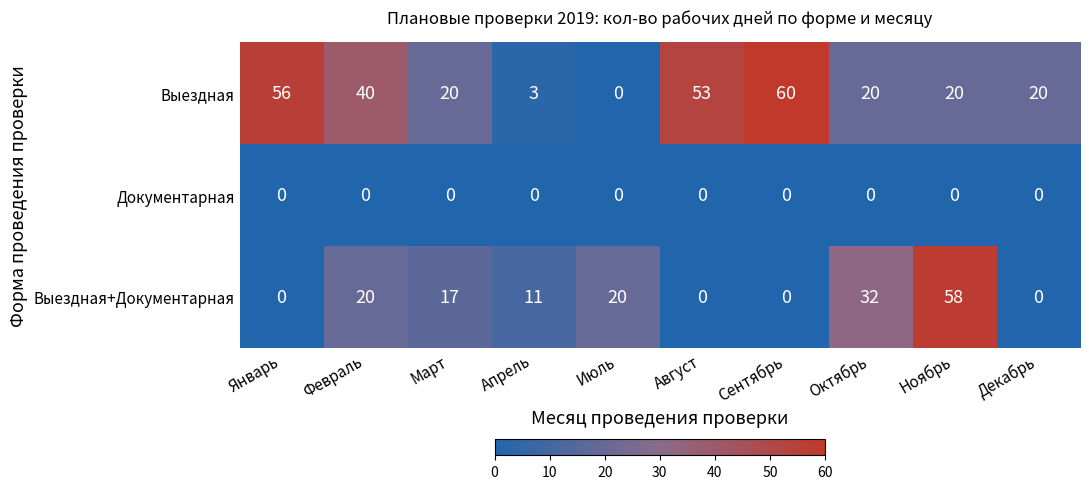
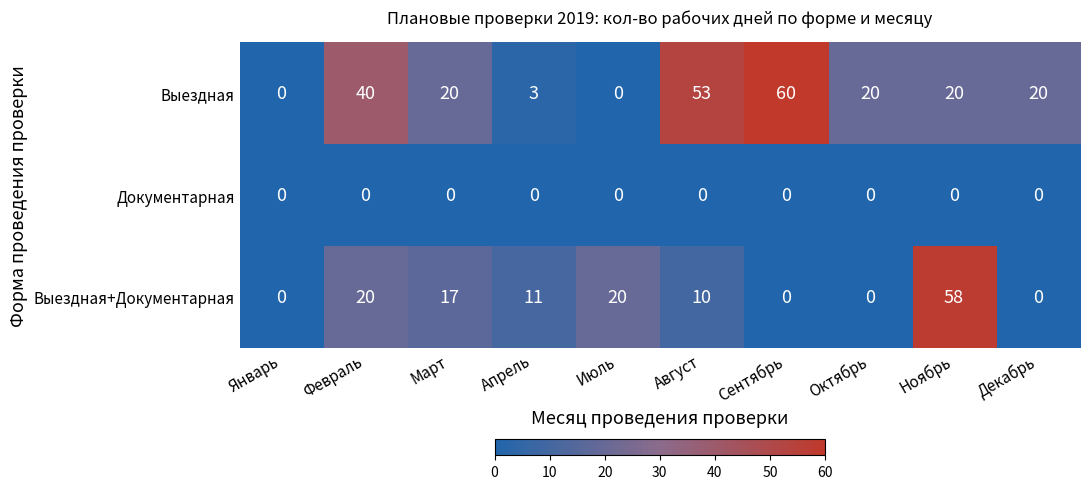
Выездная, Январь: 56 -> 0
Выездная+Документарная, Август: 0 -> 10
Выездная+Документарная, Октябрь: 32 -> 0
